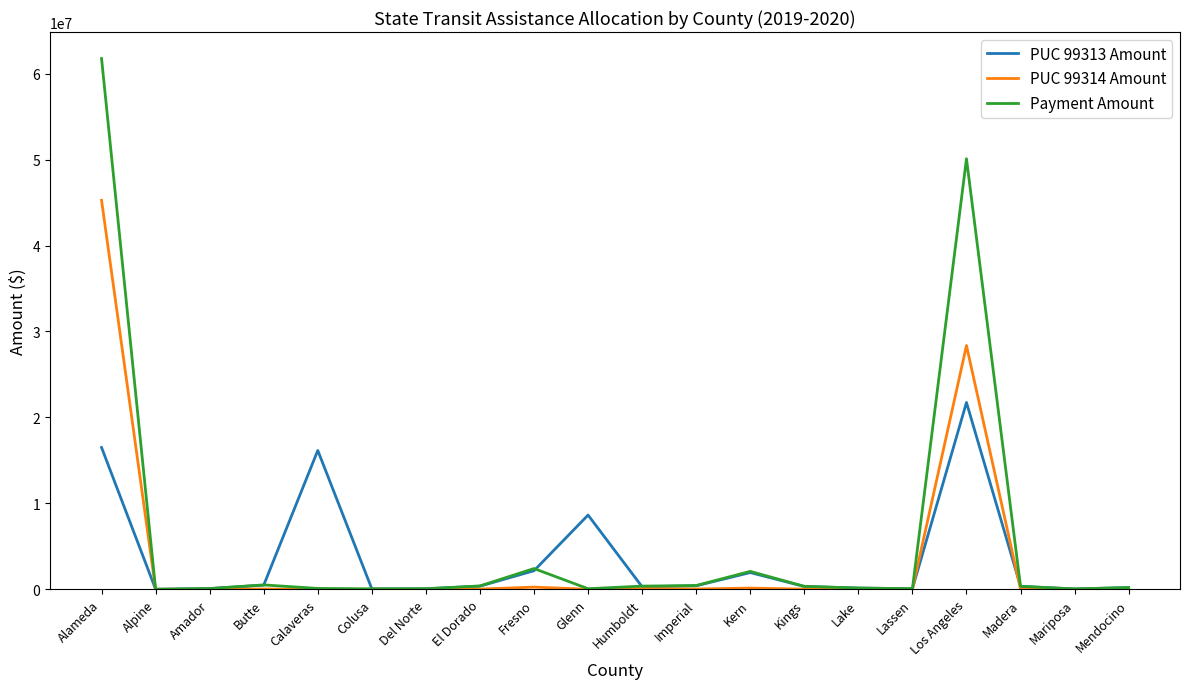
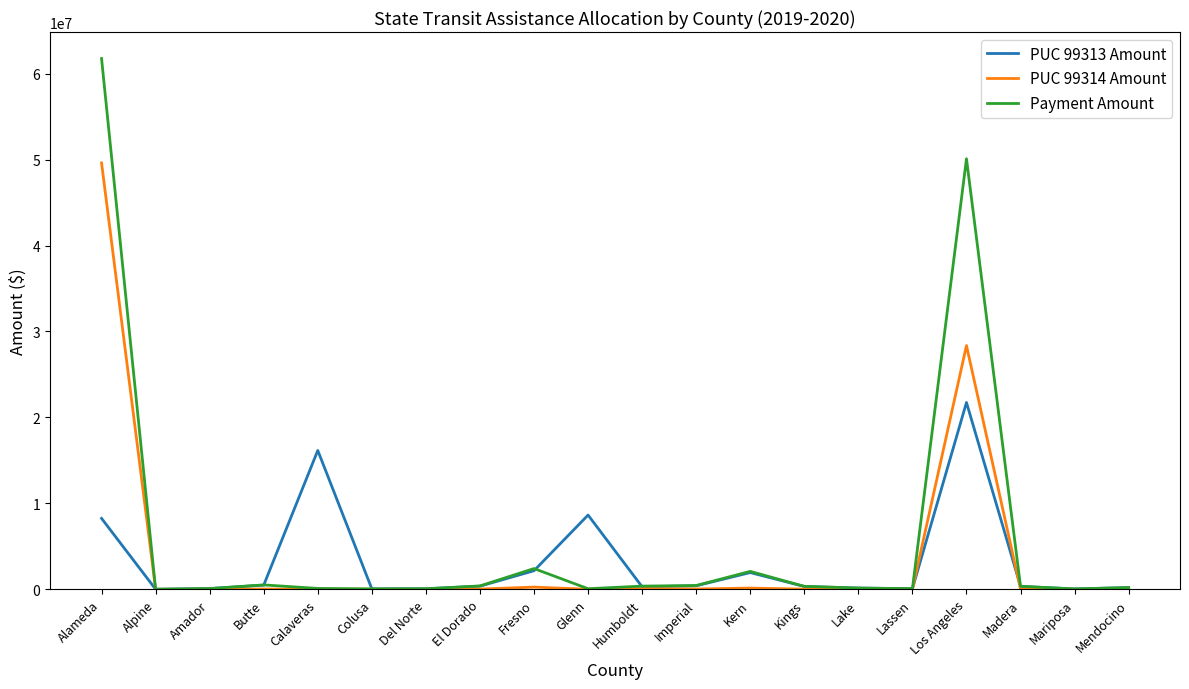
PUC 99313 Amount, Alameda: 16000000 -> 8000000
PUC 99314 Amount, Alameda: 45000000 -> 50000000
